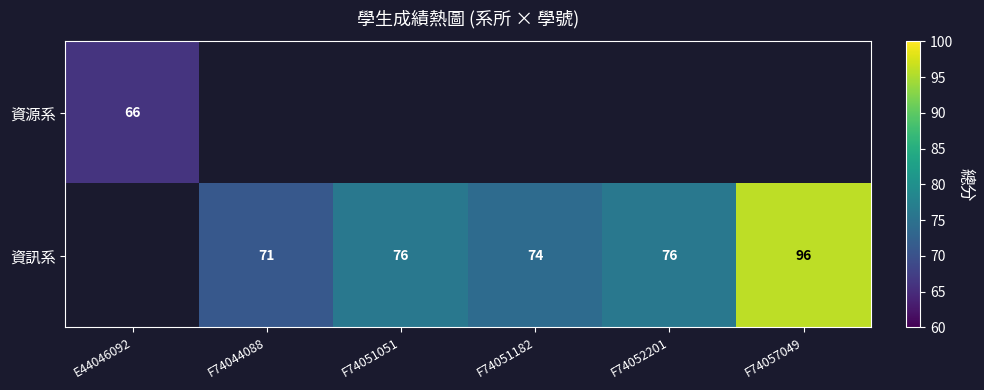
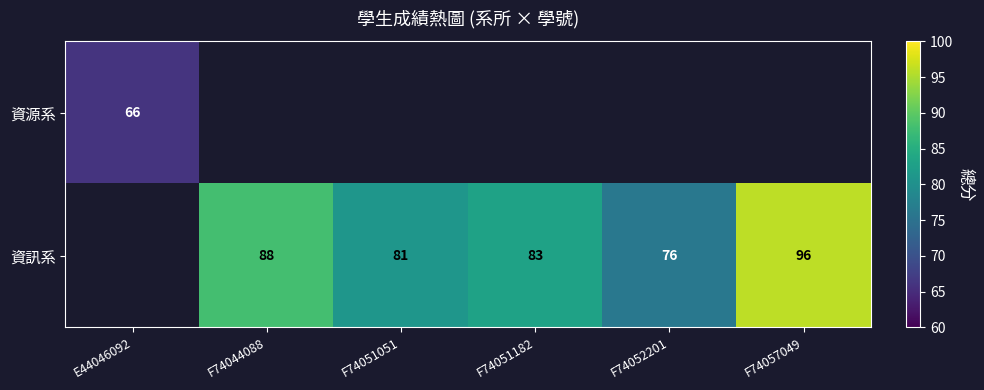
資訊系, F74044088: 71 -> 88
資訊系, F74051051: 76 -> 81
資訊系, F74051182: 74 -> 83
